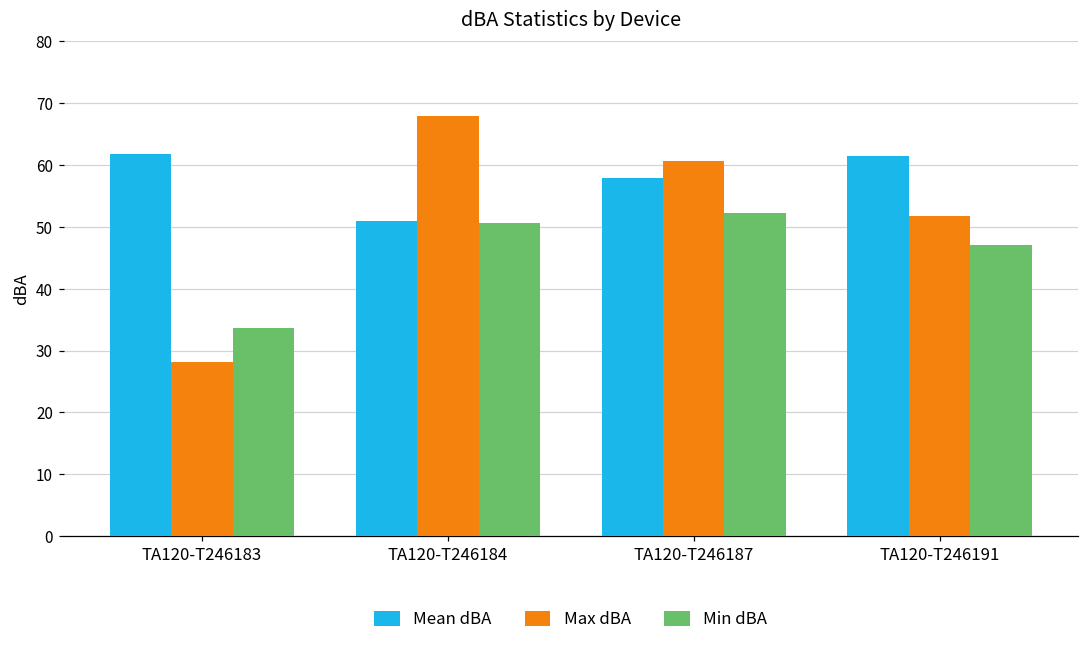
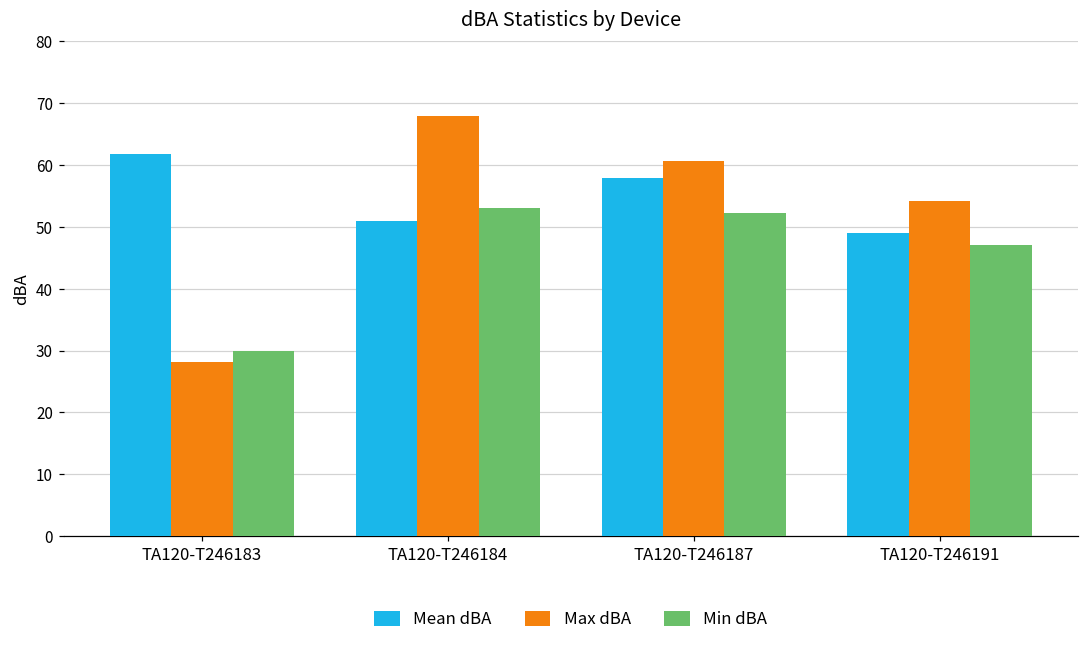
Min dBA, TA120-T246183: 34 -> 30
Min dBA, TA120-T246184: 51 -> 53
Mean dBA, TA120-T246191: 62 -> 49
Max dBA, TA120-T246191: 52 -> 54
